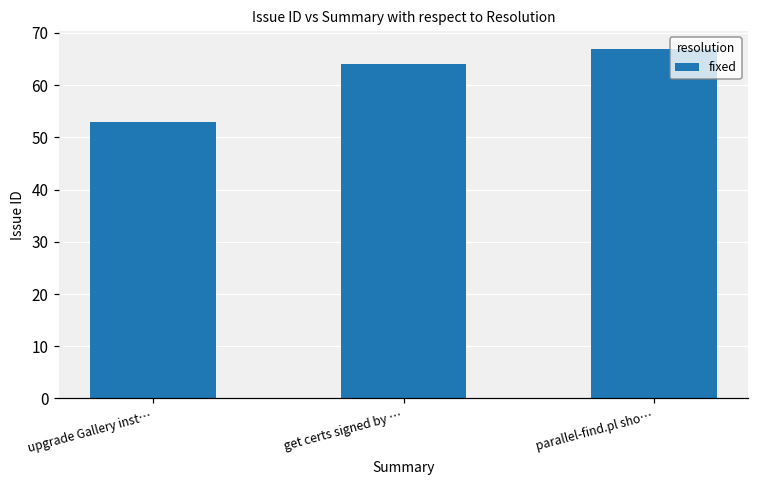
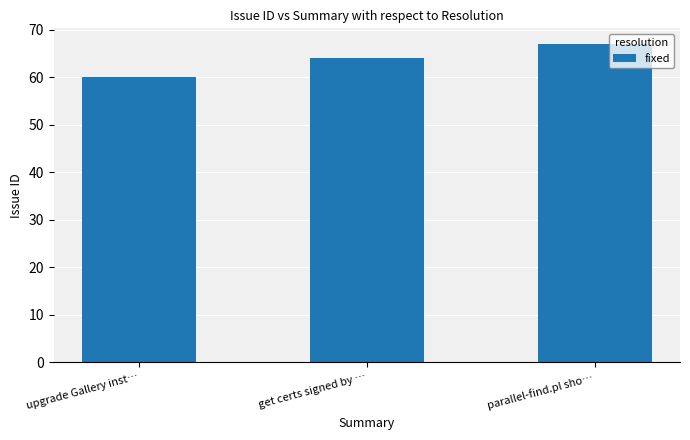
upgrade Gallery inst…: 53 -> 60
